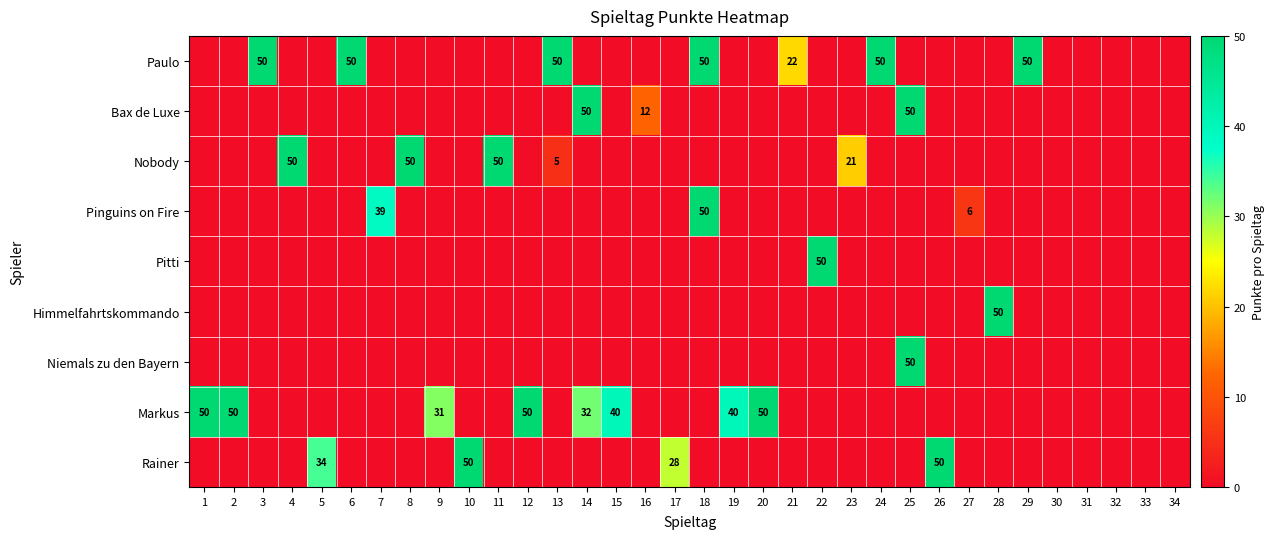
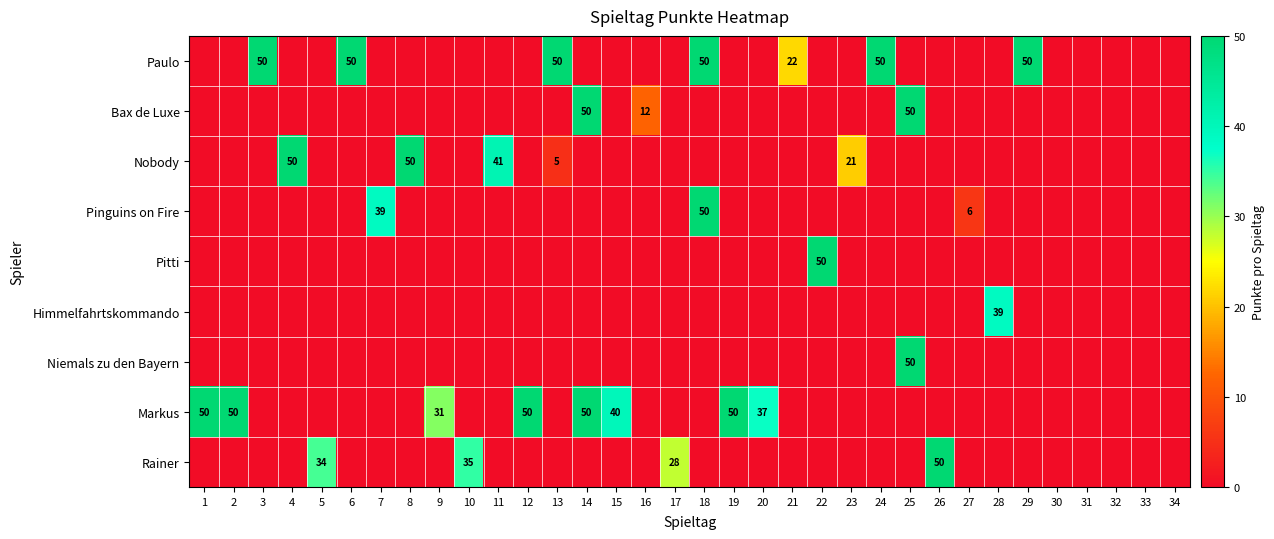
Nobody, 11: 50 -> 41
Himmelfahrtskommando, 28: 50 -> 39
Markus, 14: 32 -> 50
Markus, 19: 40 -> 50
Markus, 20: 50 -> 37
Rainer, 10: 50 -> 35
